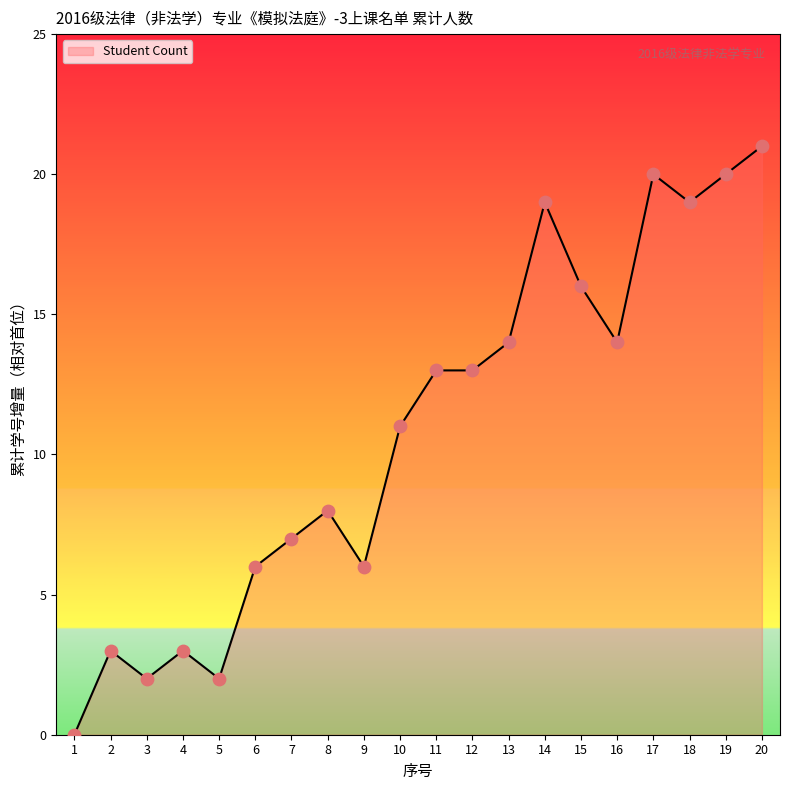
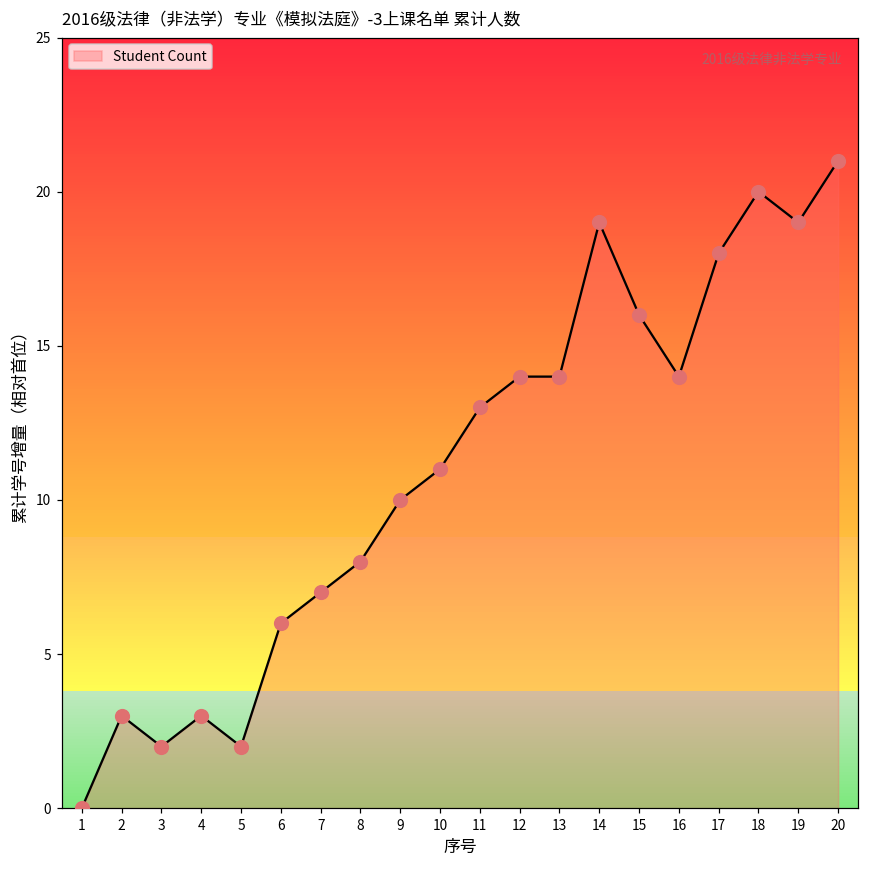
9: 6.0 -> 10.0
12: 13.0 -> 14.0
17: 20.0 -> 18.0
18: 19.0 -> 20.0
19: 20.0 -> 19.0
